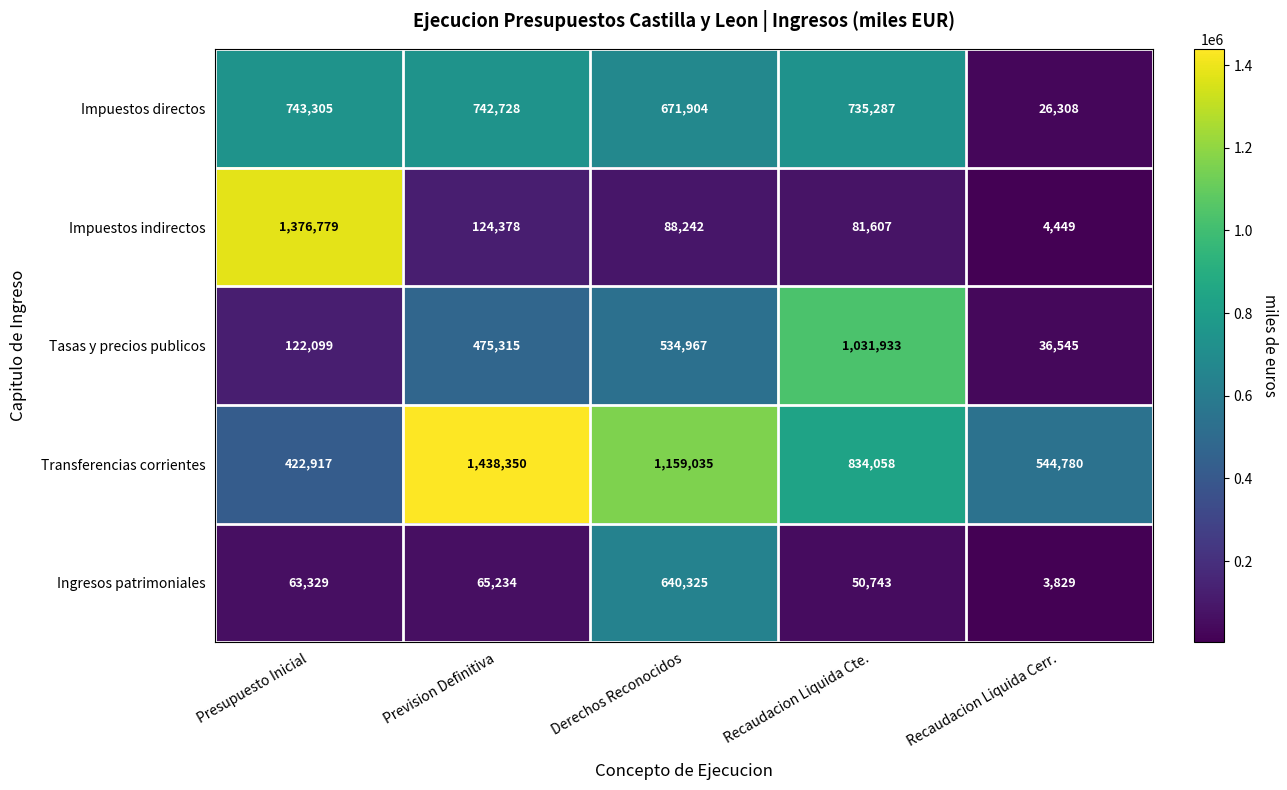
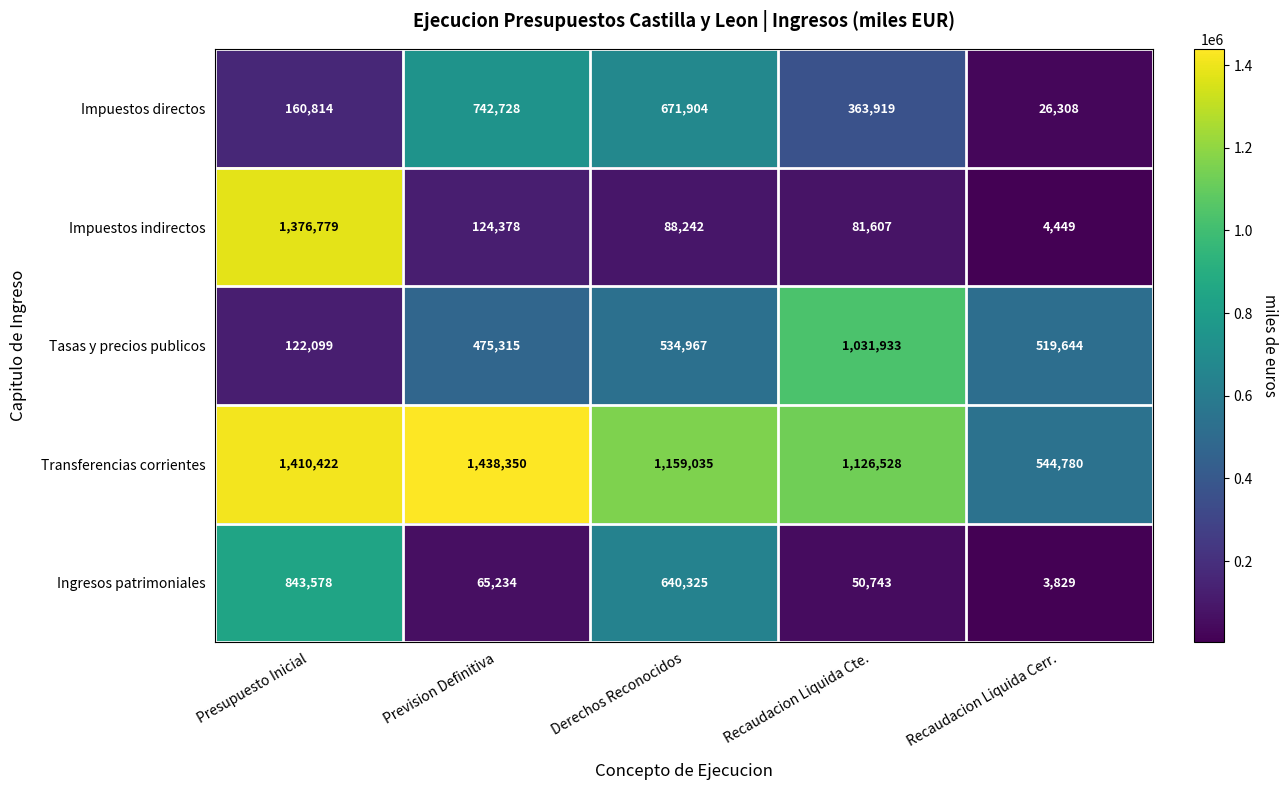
Impuestos directos, Presupuesto Inicial: 743,305 -> 160,814
Impuestos directos, Recaudacion Liquida Cte.: 735,287 -> 363,919
Tasas y precios publicos, Recaudacion Liquida Cerr.: 36,545 -> 519,644
Transferencias corrientes, Presupuesto Inicial: 422,917 -> 1,410,422
Transferencias corrientes, Recaudacion Liquida Cte.: 834,058 -> 1,126,528
Ingresos patrimoniales, Presupuesto Inicial: 63,329 -> 843,578
